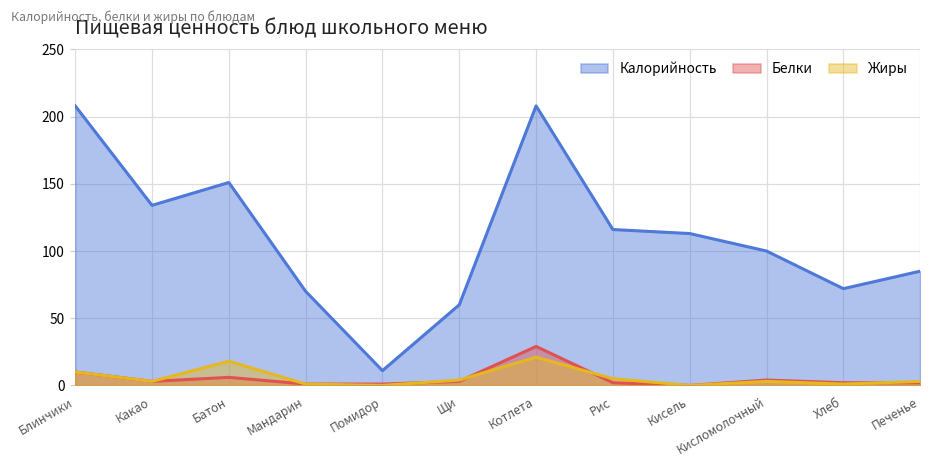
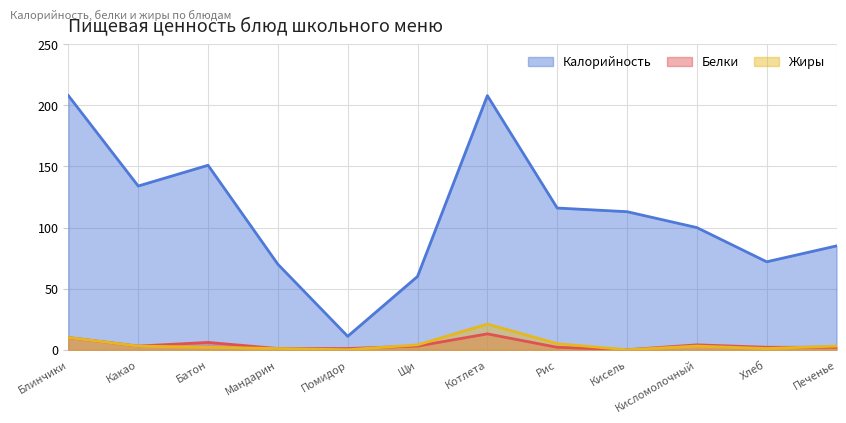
Жиры, Батон: 18 -> 2
Белки, Котлета: 29 -> 13
